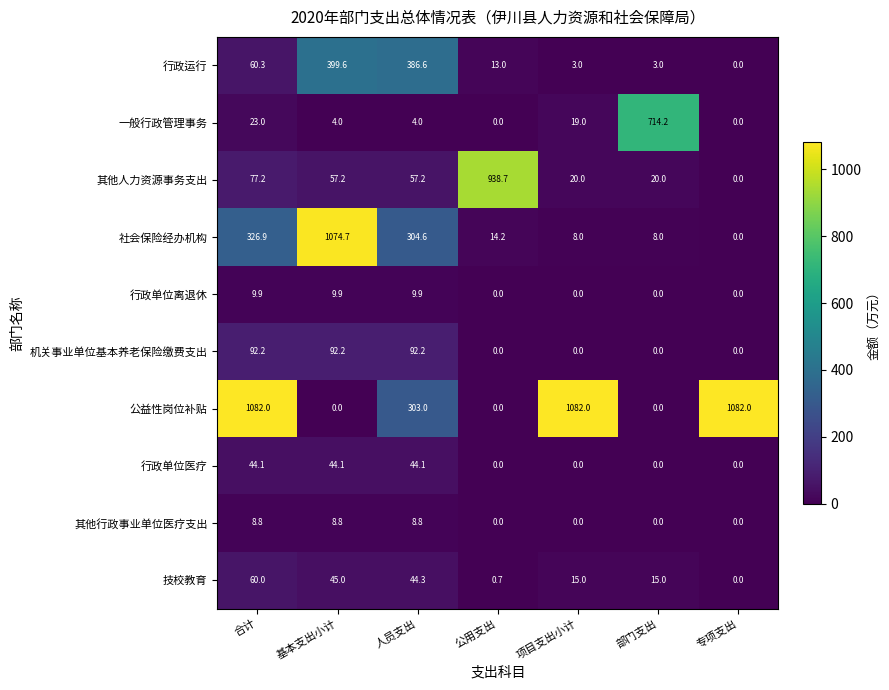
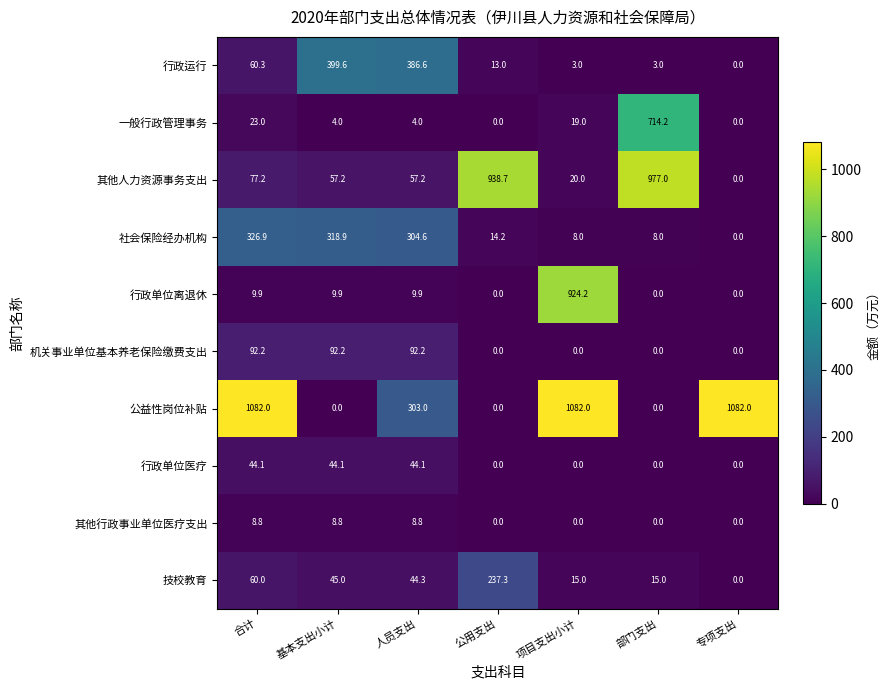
其他人力资源事务支出, 部门支出: 20.0 -> 977.0
社会保险经办机构, 基本支出小计: 1074.7 -> 318.9
行政单位离退休, 项目支出小计: 0.0 -> 924.2
技校教育, 公用支出: 0.7 -> 237.3
